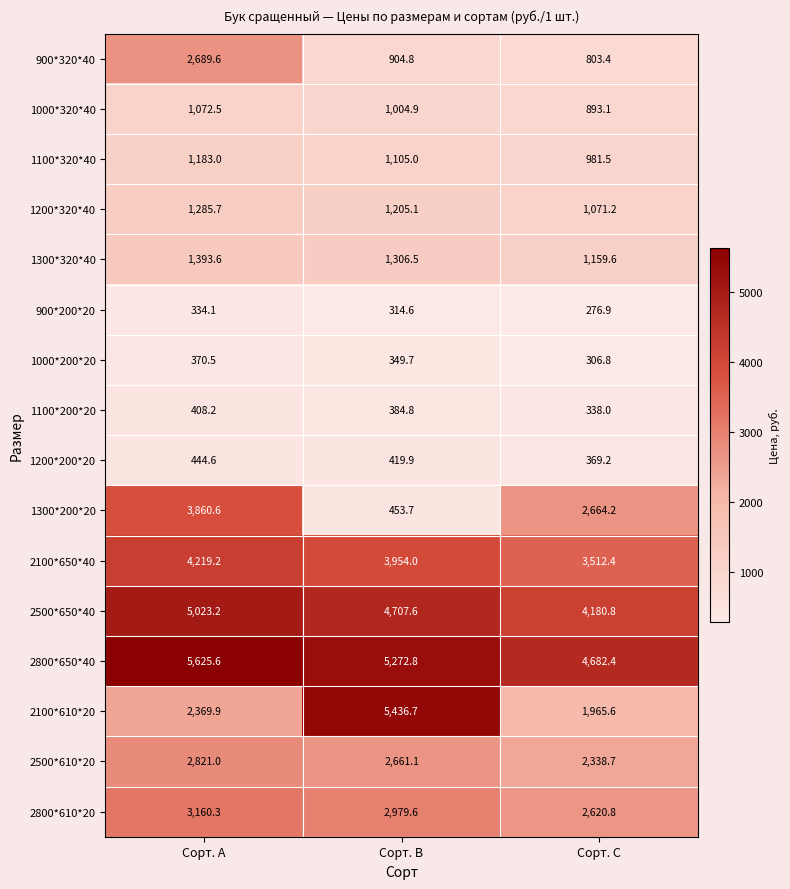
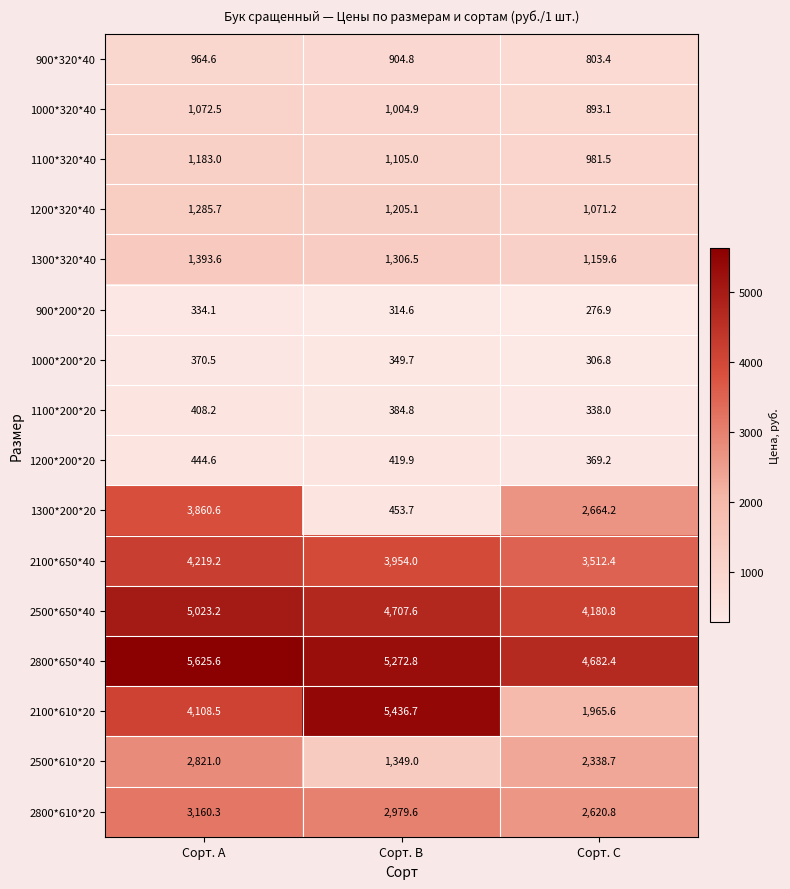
900*320*40, Сорт. А: 2,689.6 -> 964.6
2100*610*20, Сорт. А: 2,369.9 -> 4,108.5
2500*610*20, Сорт. В: 2,661.1 -> 1,349.0
